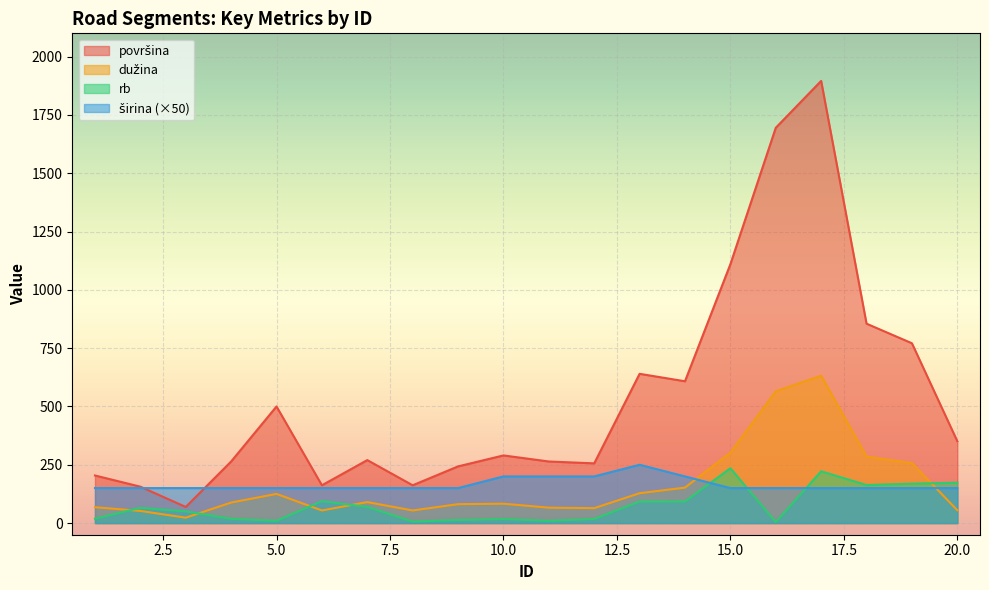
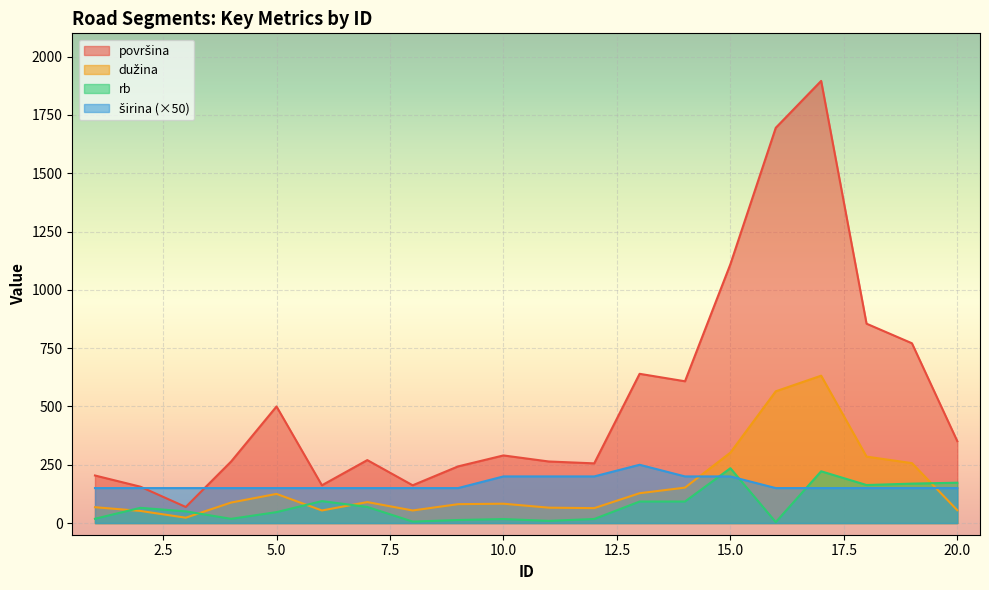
rb, 5.0: 10 -> 50
širina (×50), 15.0: 150 -> 200
